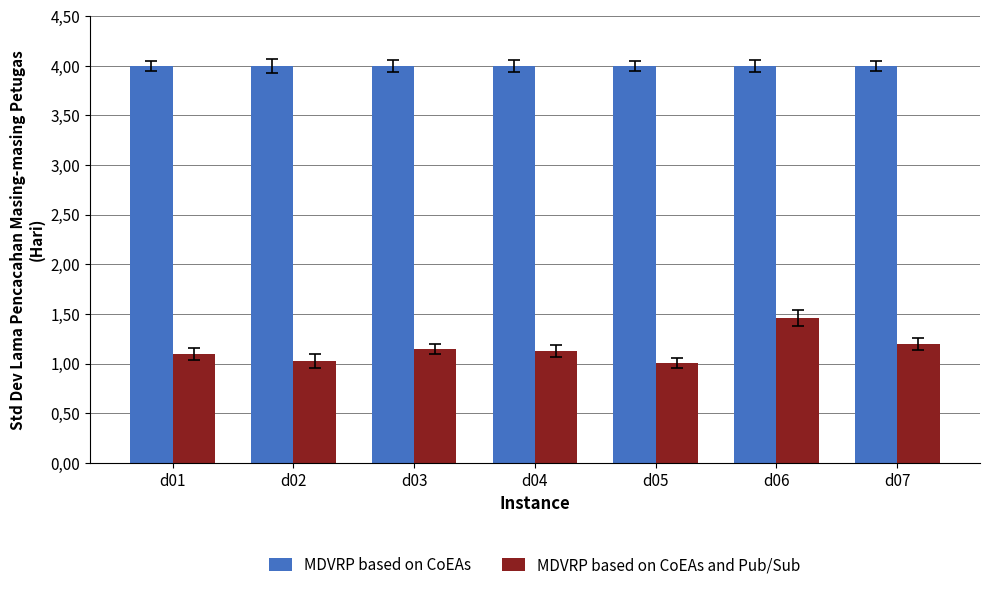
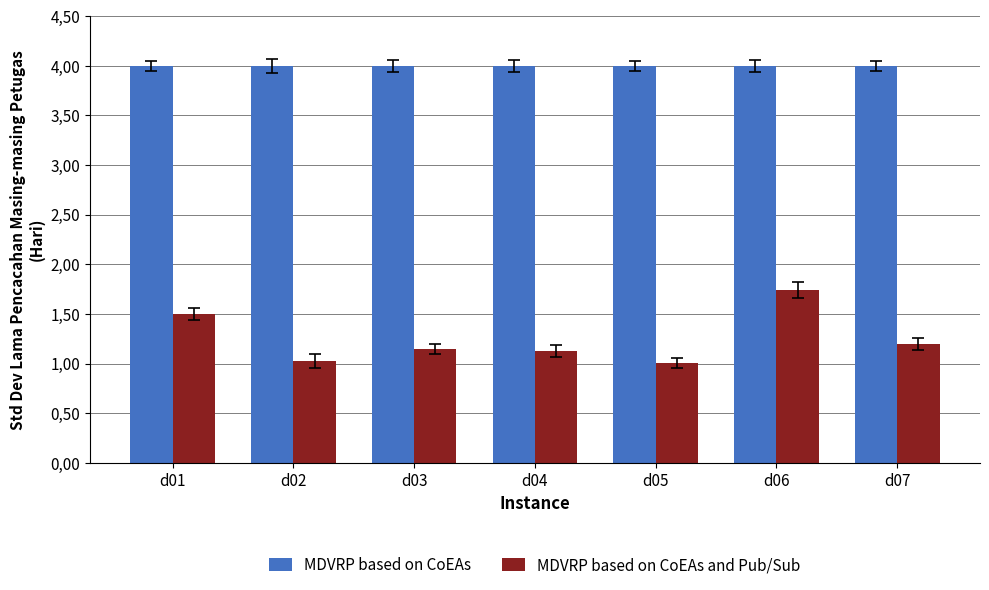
MDVRP based on CoEAs and Pub/Sub, d01: 110 -> 150
MDVRP based on CoEAs and Pub/Sub, d06: 150 -> 170
